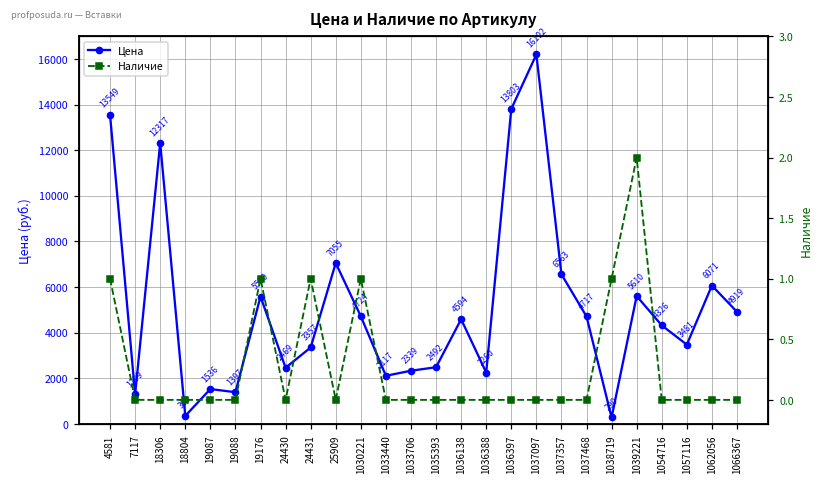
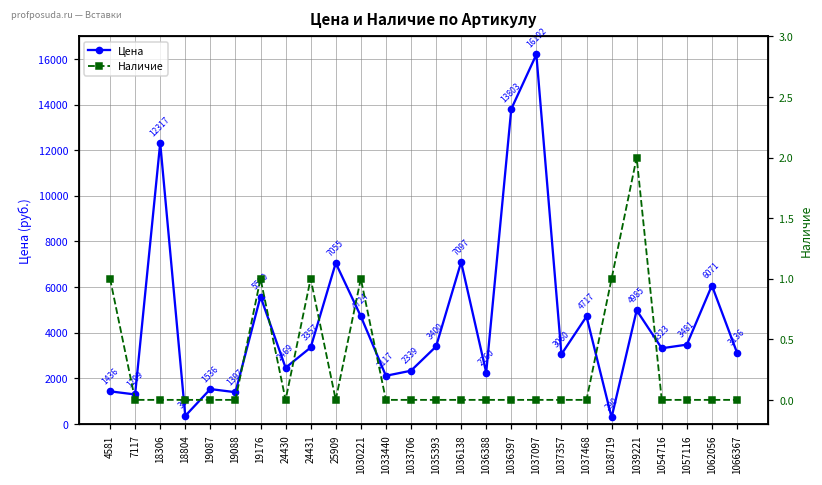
Цена, 4581: 13549 -> 1436
Цена, 1035393: 2492 -> 3400
Цена, 1036138: 4594 -> 7097
Цена, 1037357: 6563 -> 3060
Цена, 1039221: 5610 -> 4985
Цена, 1054716: 4326 -> 3323
Цена, 1066367: 4919 -> 3136
